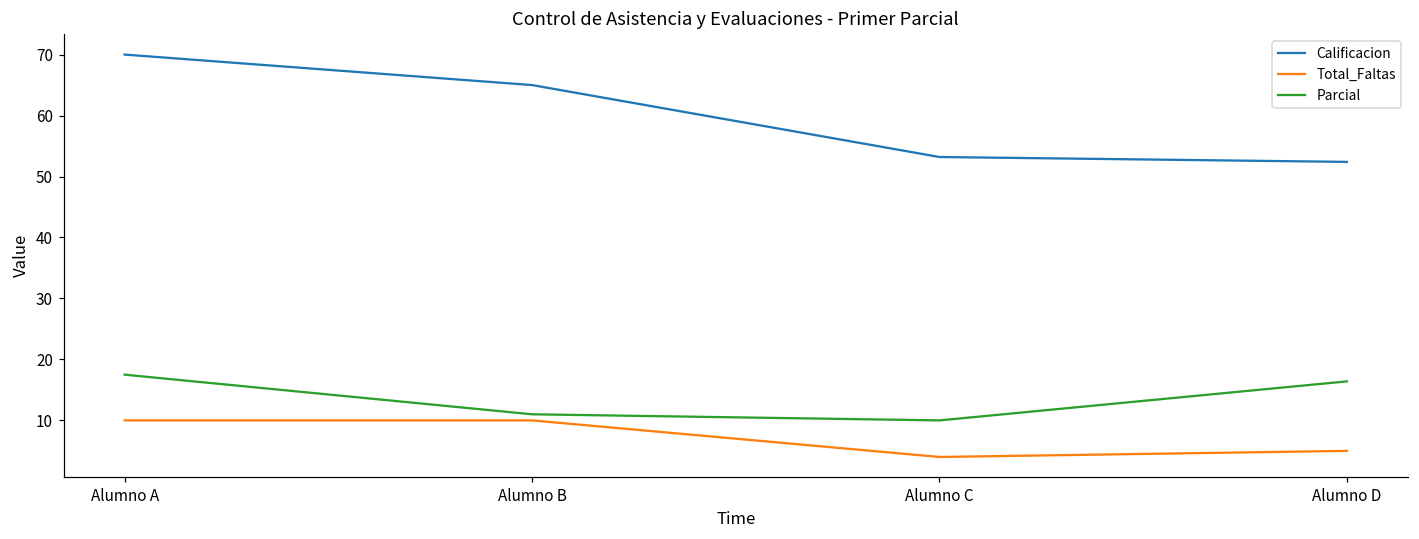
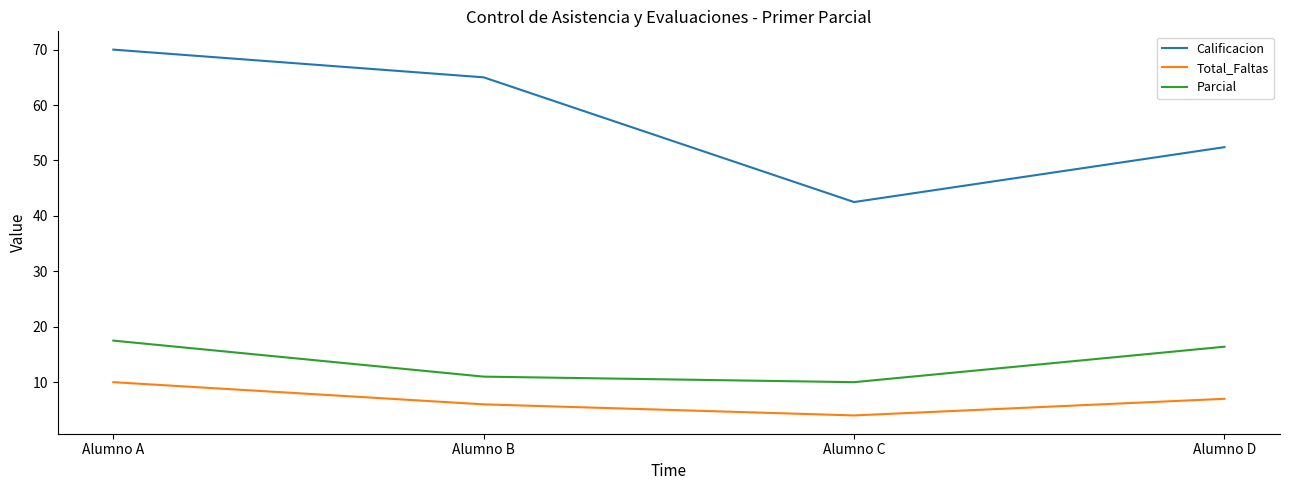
Total_Faltas, Alumno B: 10 -> 6
Calificacion, Alumno C: 53 -> 43
Total_Faltas, Alumno D: 5 -> 7
